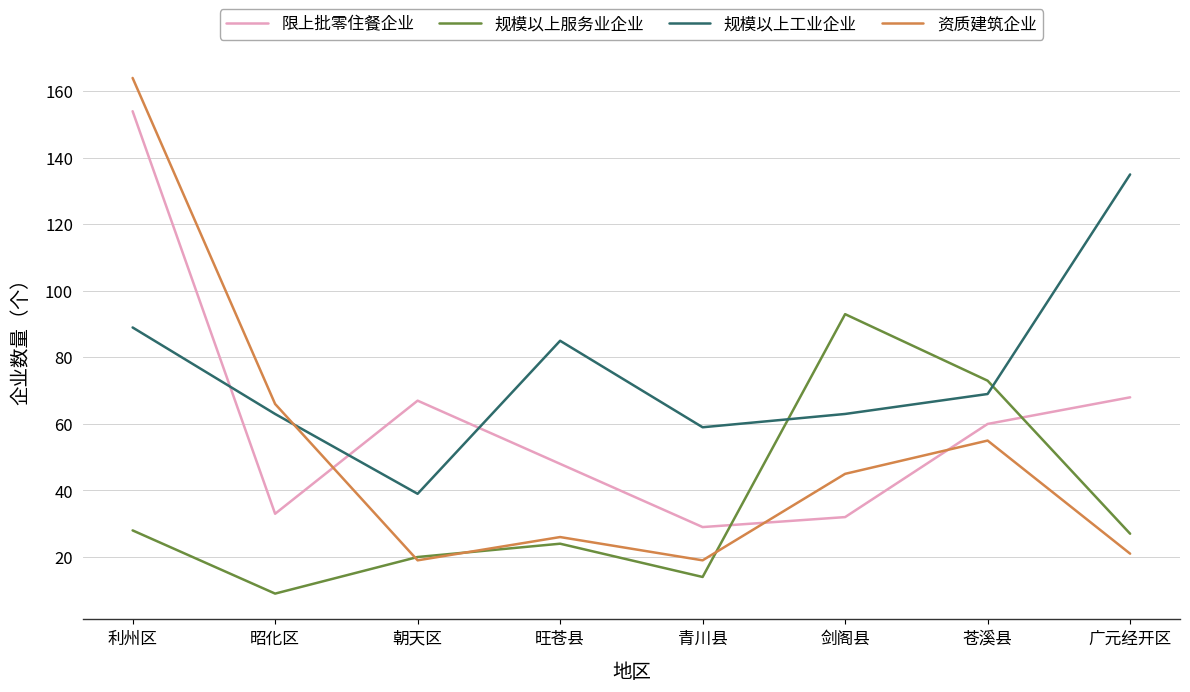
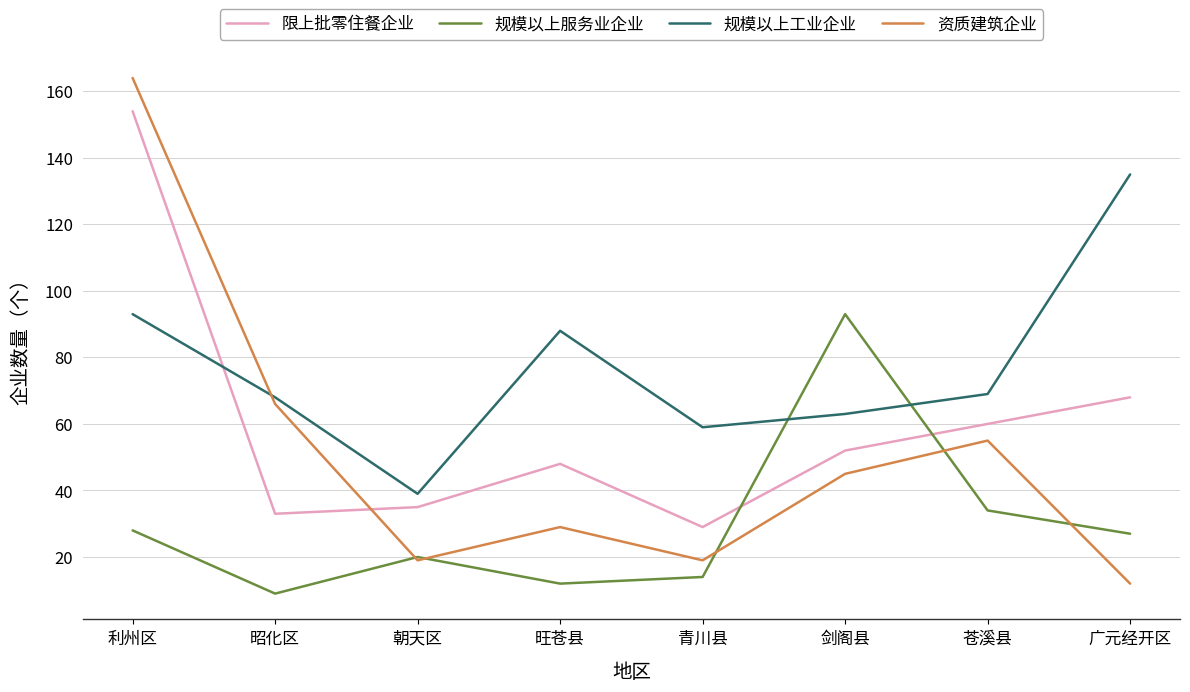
规模以上工业企业, 利州区: 89 -> 93
规模以上工业企业, 昭化区: 63 -> 68
限上批零住餐企业, 朝天区: 67 -> 35
规模以上服务业企业, 旺苍县: 24 -> 12
规模以上工业企业, 旺苍县: 85 -> 88
资质建筑企业, 旺苍县: 26 -> 29
限上批零住餐企业, 剑阁县: 32 -> 52
规模以上服务业企业, 苍溪县: 73 -> 34
资质建筑企业, 广元经开区: 21 -> 12
